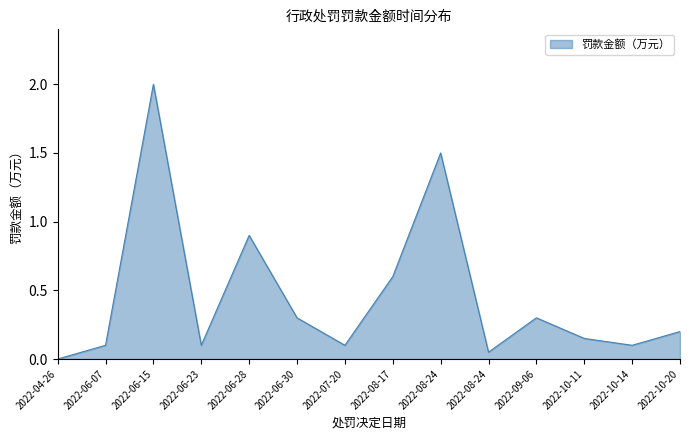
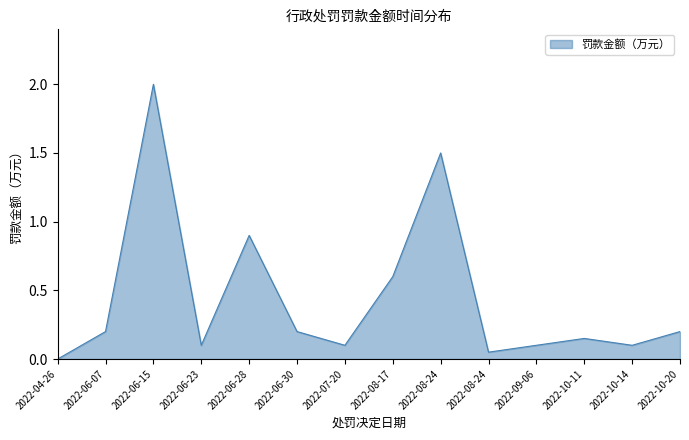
2022-06-07: 0.1 -> 0.2
2022-06-30: 0.3 -> 0.2
2022-09-06: 0.3 -> 0.1
